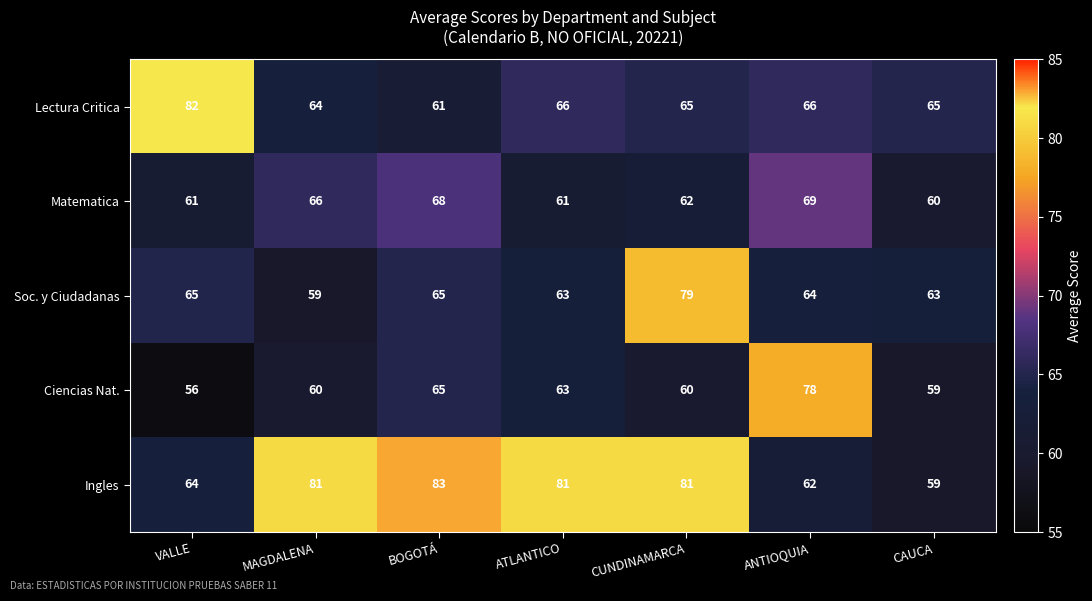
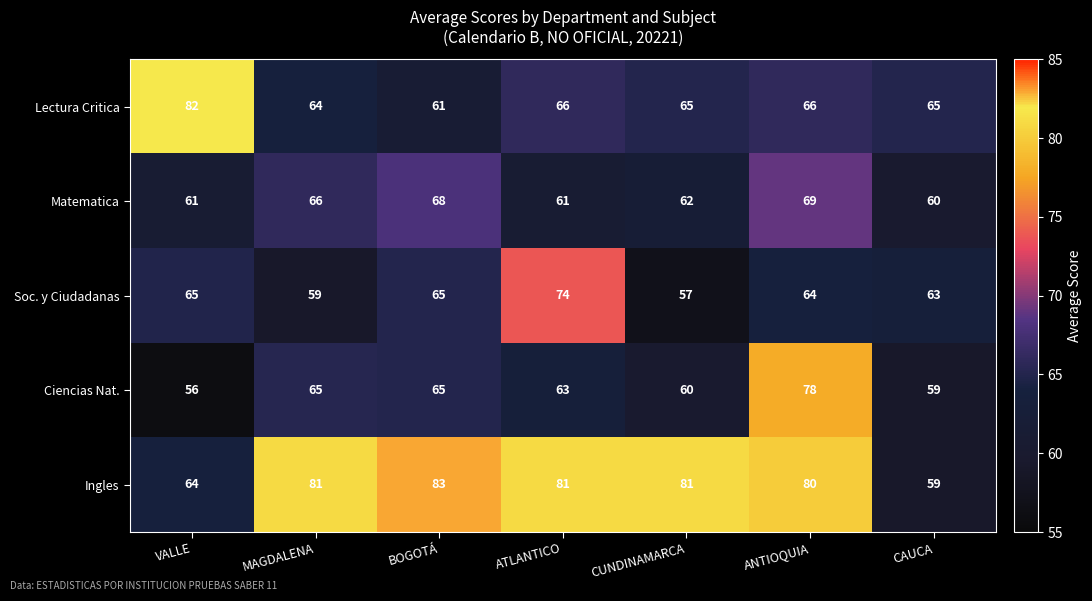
Soc. y Ciudadanas, ATLANTICO: 63 -> 74
Soc. y Ciudadanas, CUNDINAMARCA: 79 -> 57
Ciencias Nat., MAGDALENA: 60 -> 65
Ingles, ANTIOQUIA: 62 -> 80
